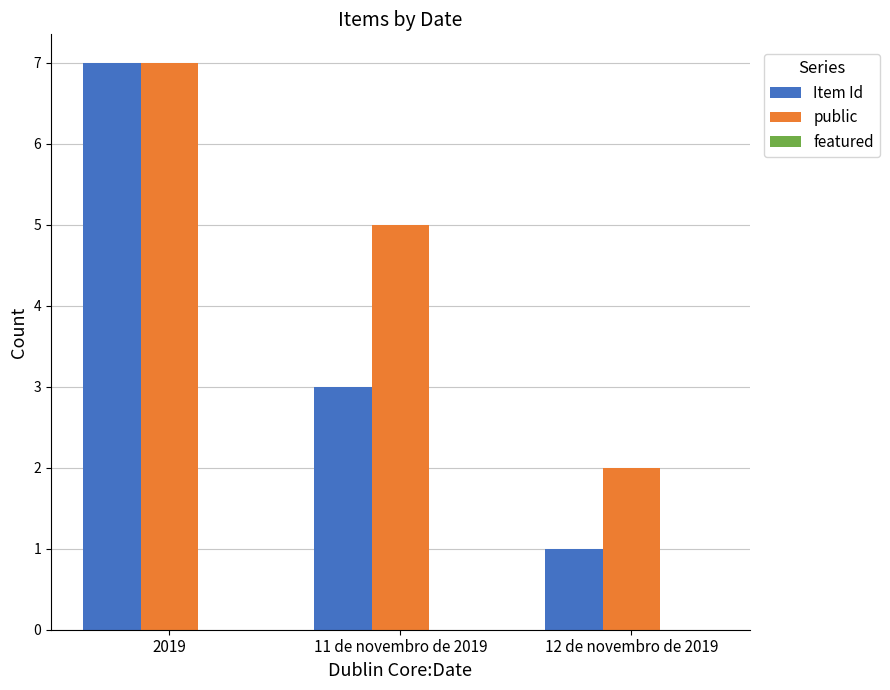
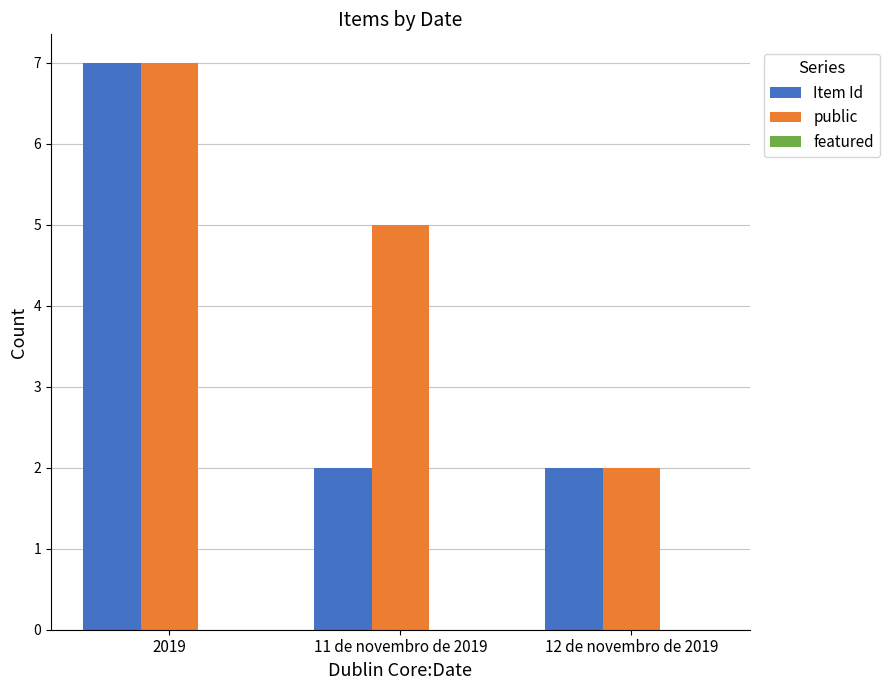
Item Id, 11 de novembro de 2019: 3 -> 2
Item Id, 12 de novembro de 2019: 1 -> 2
